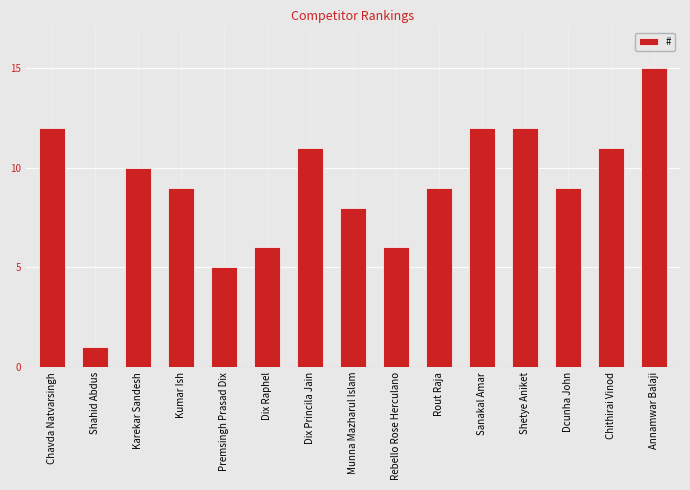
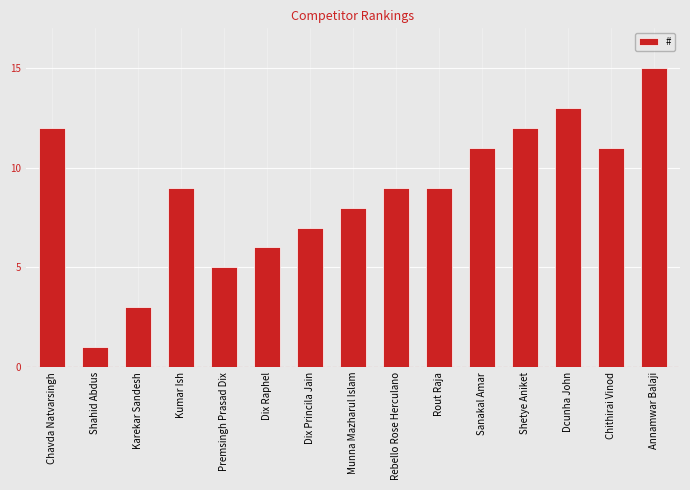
Karekar Sandesh: 10 -> 3
Dix Princila Jain: 11 -> 7
Rebello Rose Herculano: 6 -> 9
Sanakal Amar: 12 -> 11
Dcunha John: 9 -> 13
